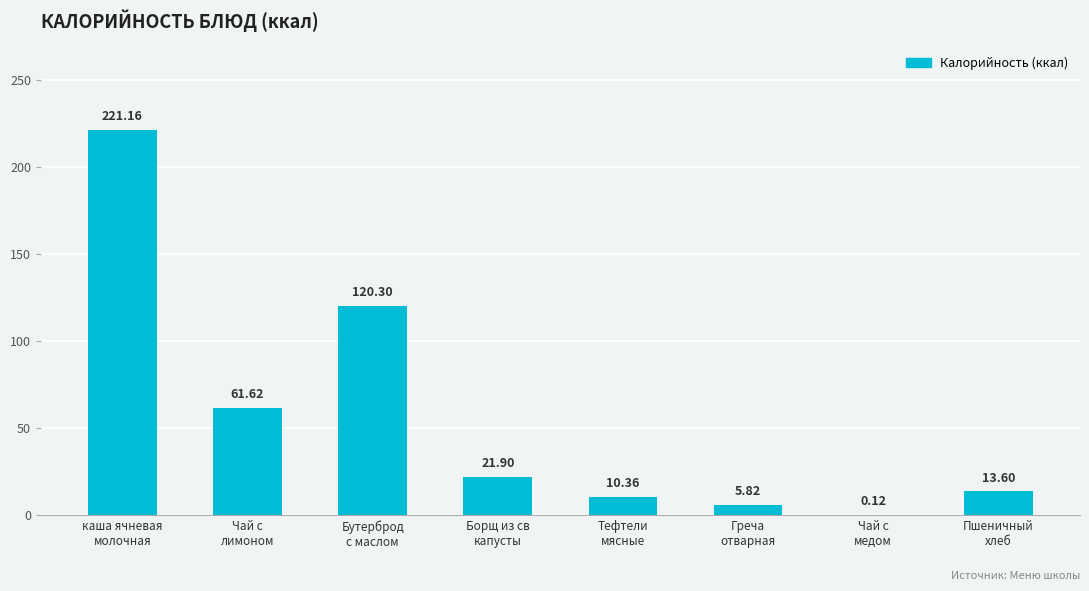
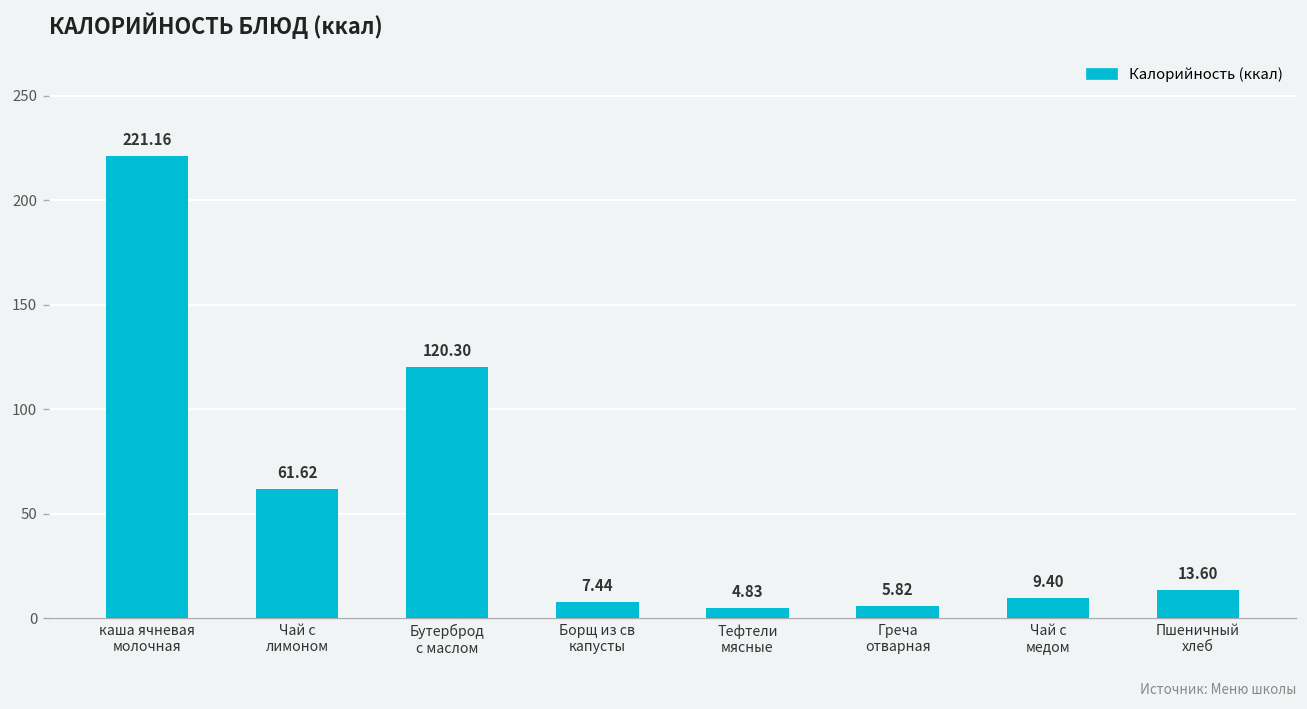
Борщ из св капусты: 21.90 -> 7.44
Тефтели мясные: 10.36 -> 4.83
Чай с медом: 0.12 -> 9.40
